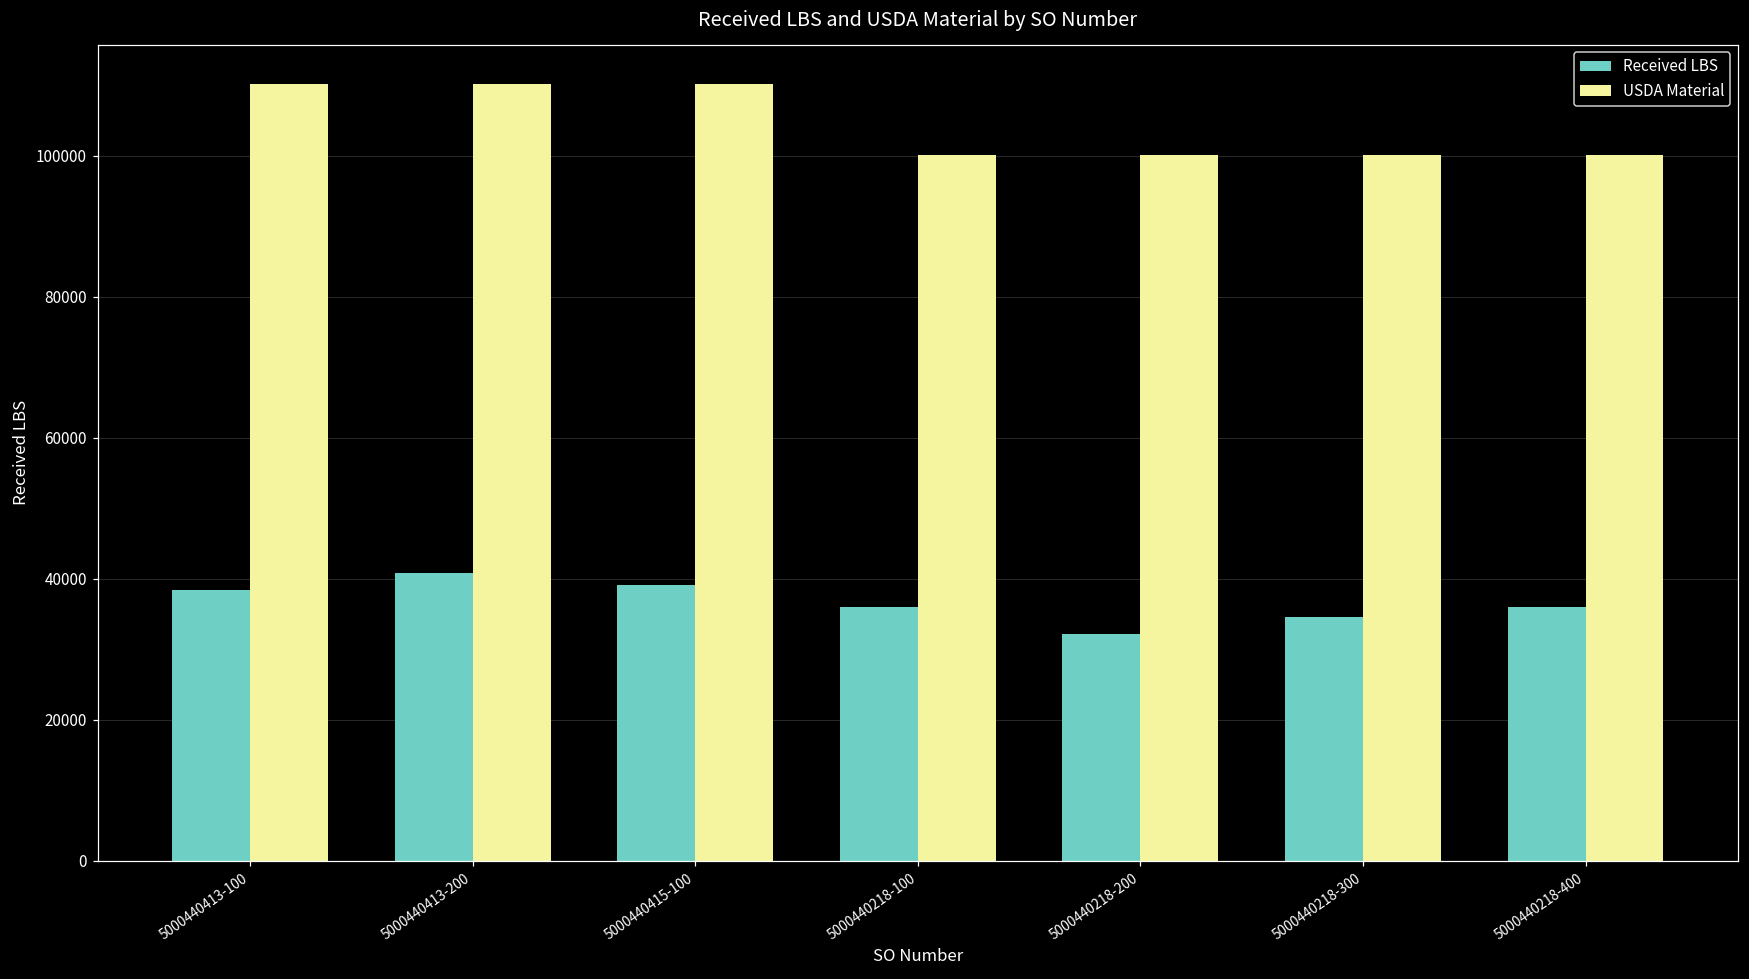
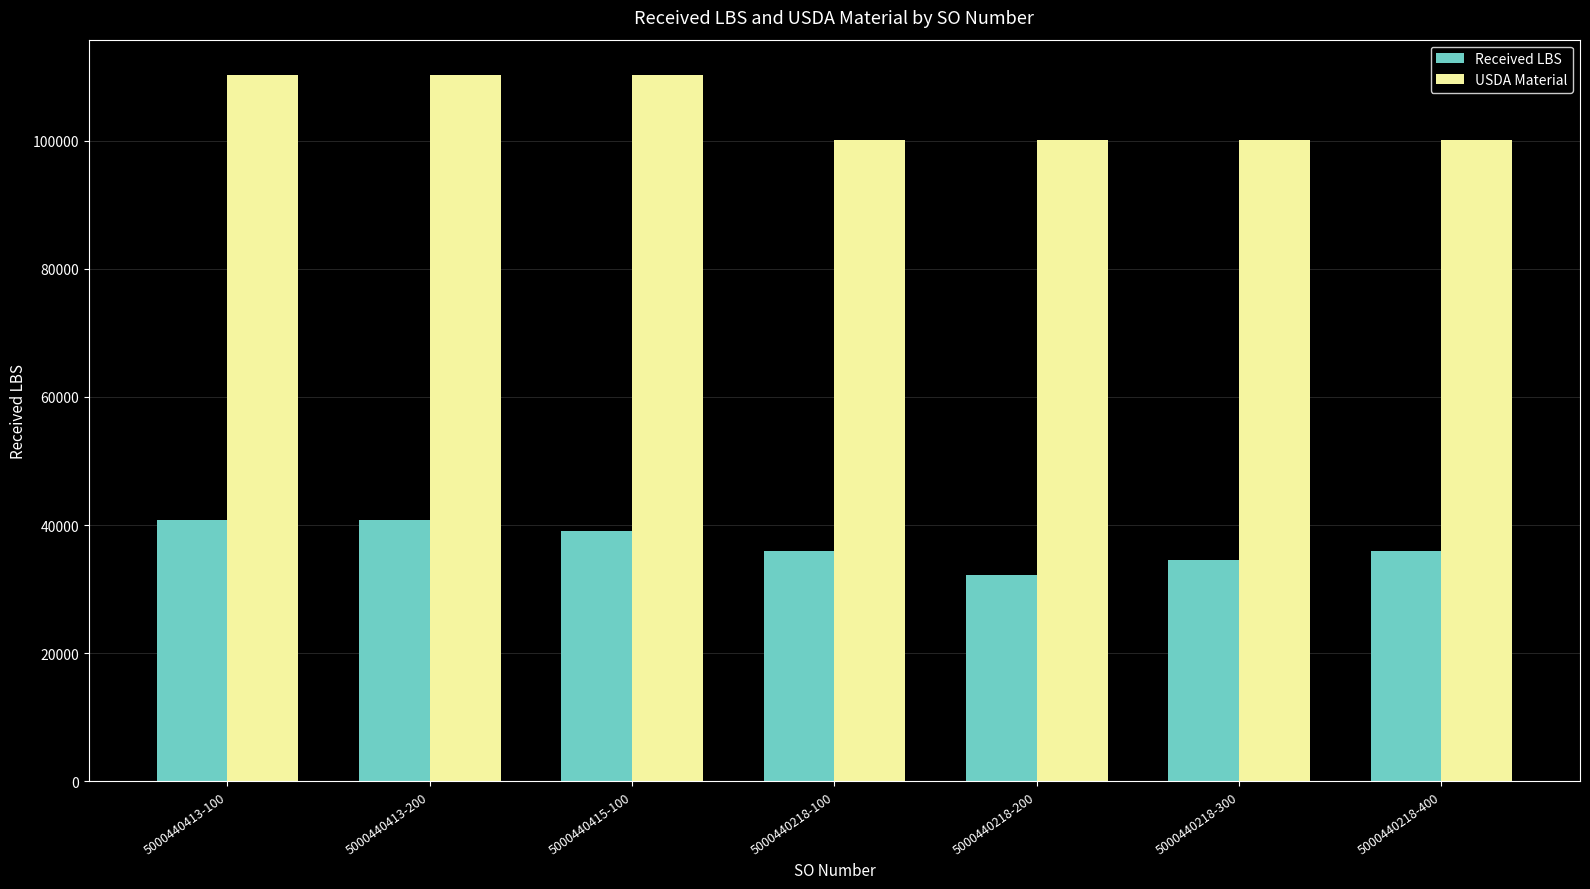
Received LBS, 5000440413-100: 38000 -> 41000
